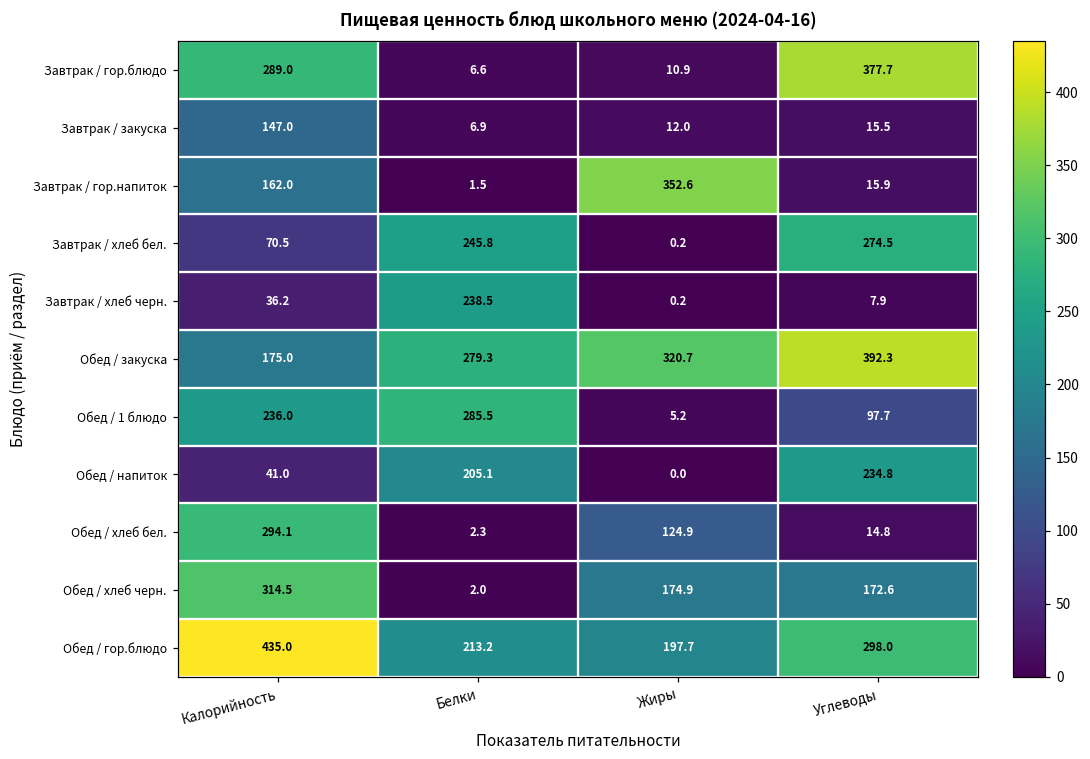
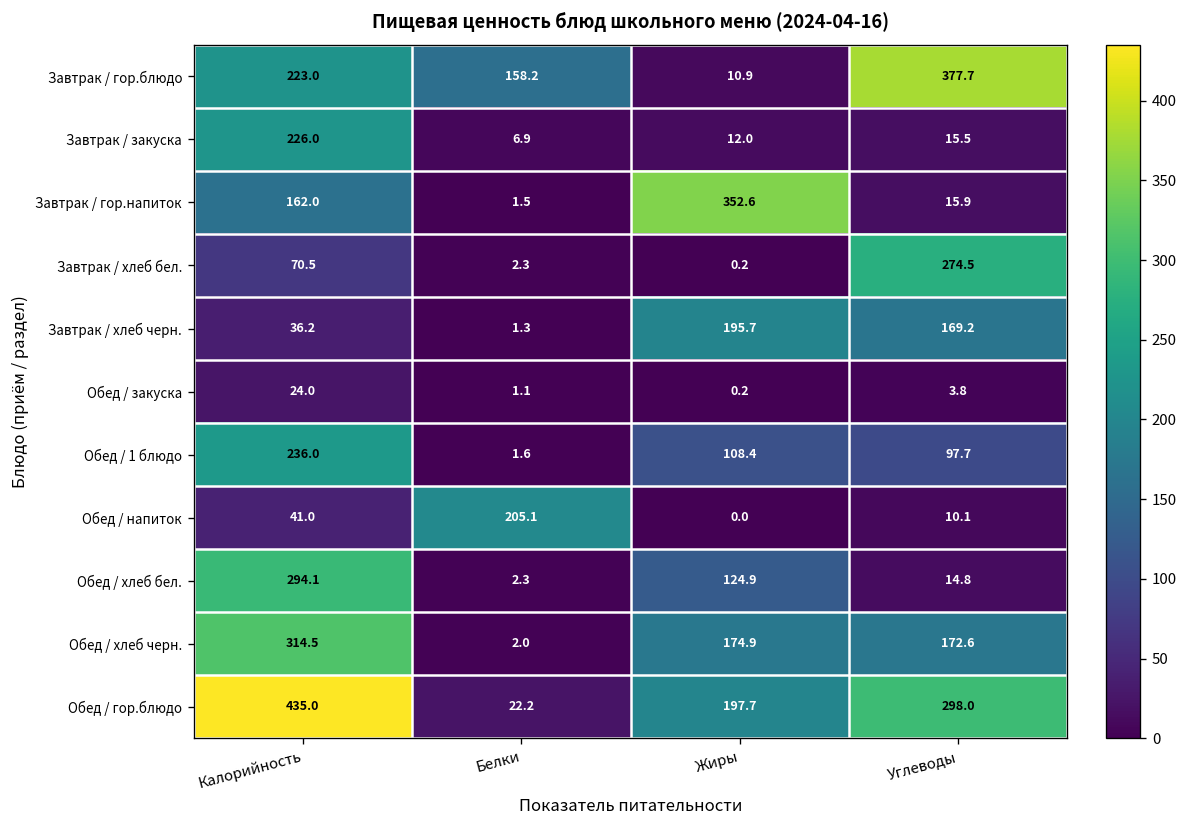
Завтрак / гор.блюдо, Калорийность: 289.0 -> 223.0
Завтрак / гор.блюдо, Белки: 6.6 -> 158.2
Завтрак / закуска, Калорийность: 147.0 -> 226.0
Завтрак / хлеб бел., Белки: 245.8 -> 2.3
Завтрак / хлеб черн., Белки: 238.5 -> 1.3
Завтрак / хлеб черн., Жиры: 0.2 -> 195.7
Завтрак / хлеб черн., Углеводы: 7.9 -> 169.2
Обед / закуска, Калорийность: 175.0 -> 24.0
Обед / закуска, Белки: 279.3 -> 1.1
Обед / закуска, Жиры: 320.7 -> 0.2
Обед / закуска, Углеводы: 392.3 -> 3.8
Обед / 1 блюдо, Белки: 285.5 -> 1.6
Обед / 1 блюдо, Жиры: 5.2 -> 108.4
Обед / напиток, Углеводы: 234.8 -> 10.1
Обед / гор.блюдо, Белки: 213.2 -> 22.2
